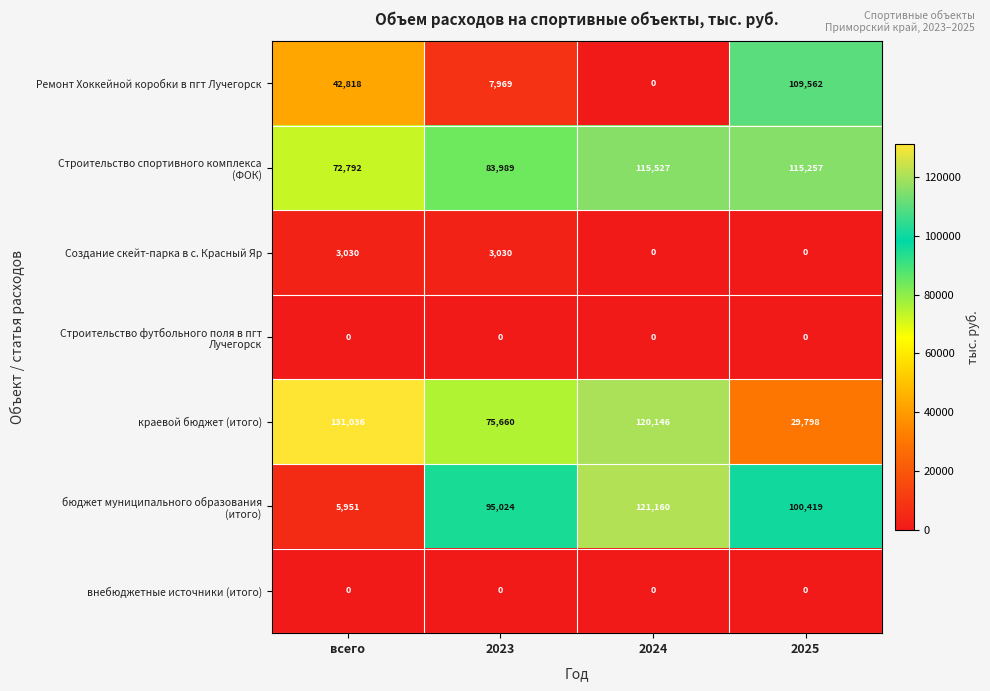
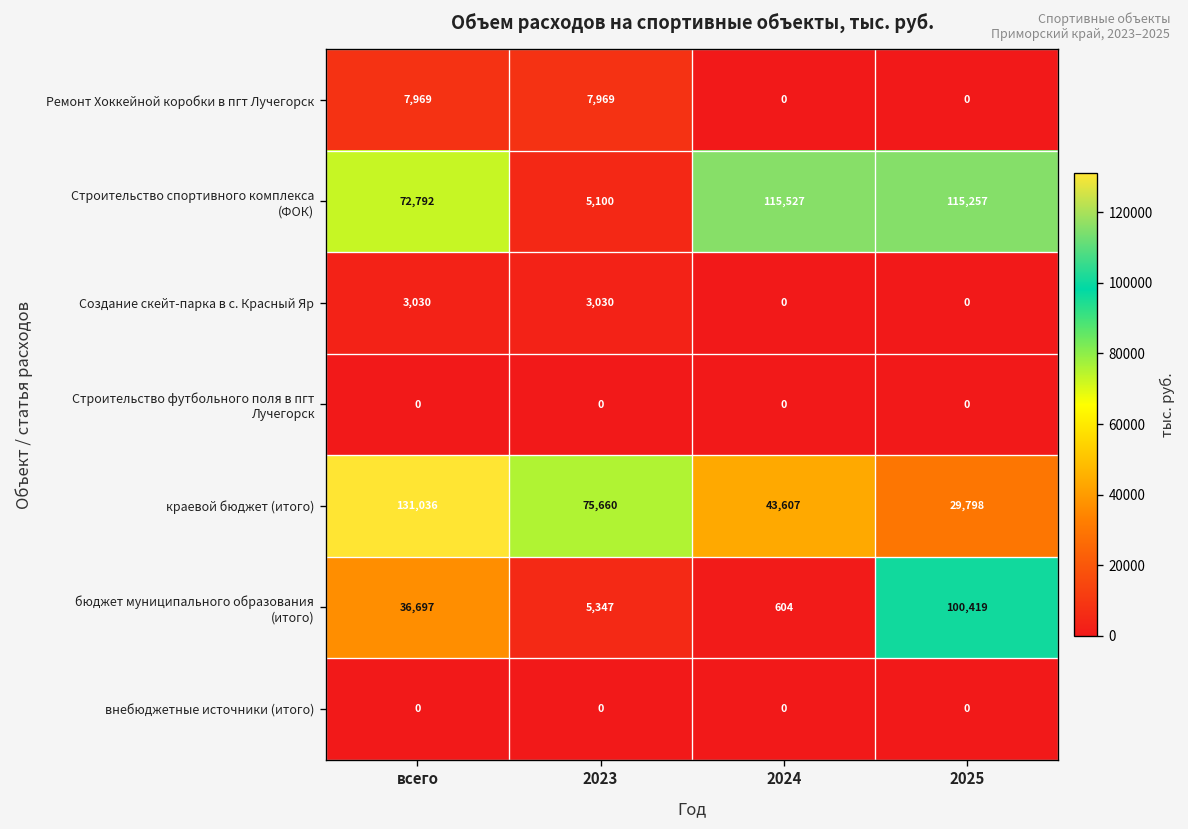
Ремонт Хоккейной коробки в пгт Лучегорск, всего: 42,818 -> 7,969
Ремонт Хоккейной коробки в пгт Лучегорск, 2025: 109,562 -> 0
Строительство спортивного комплекса (ФОК), 2023: 83,989 -> 5,100
краевой бюджет (итого), 2024: 120,146 -> 43,607
бюджет муниципального образования (итого), всего: 5,951 -> 36,697
бюджет муниципального образования (итого), 2023: 95,024 -> 5,347
бюджет муниципального образования (итого), 2024: 121,160 -> 604
